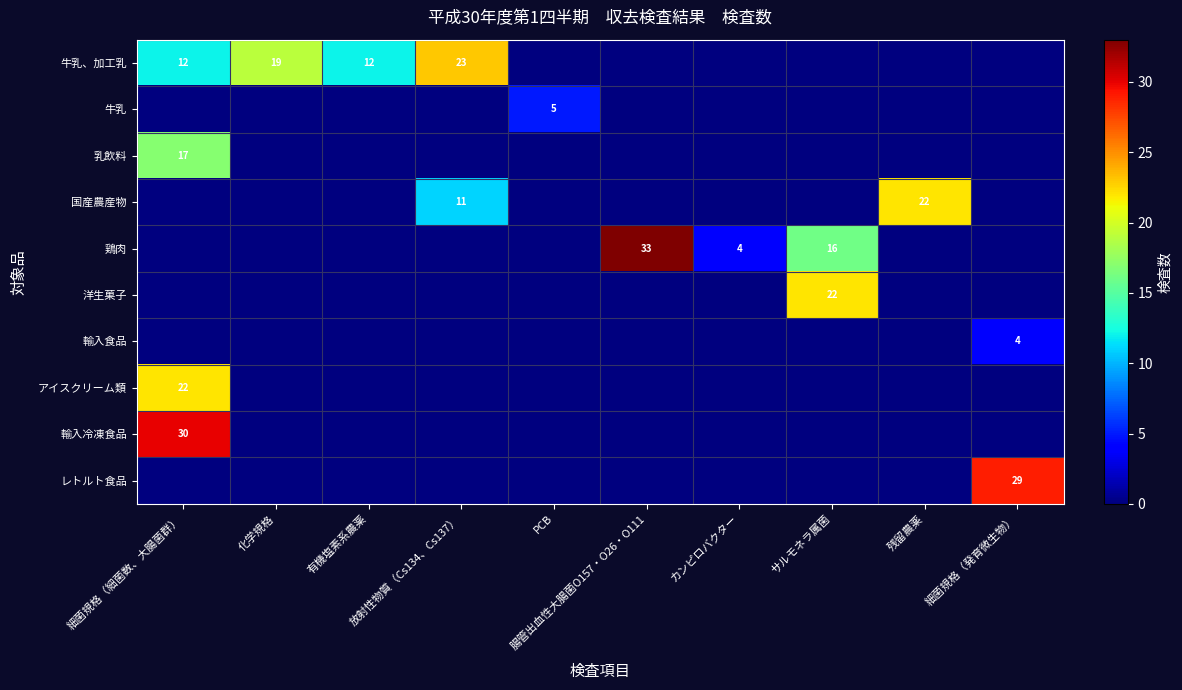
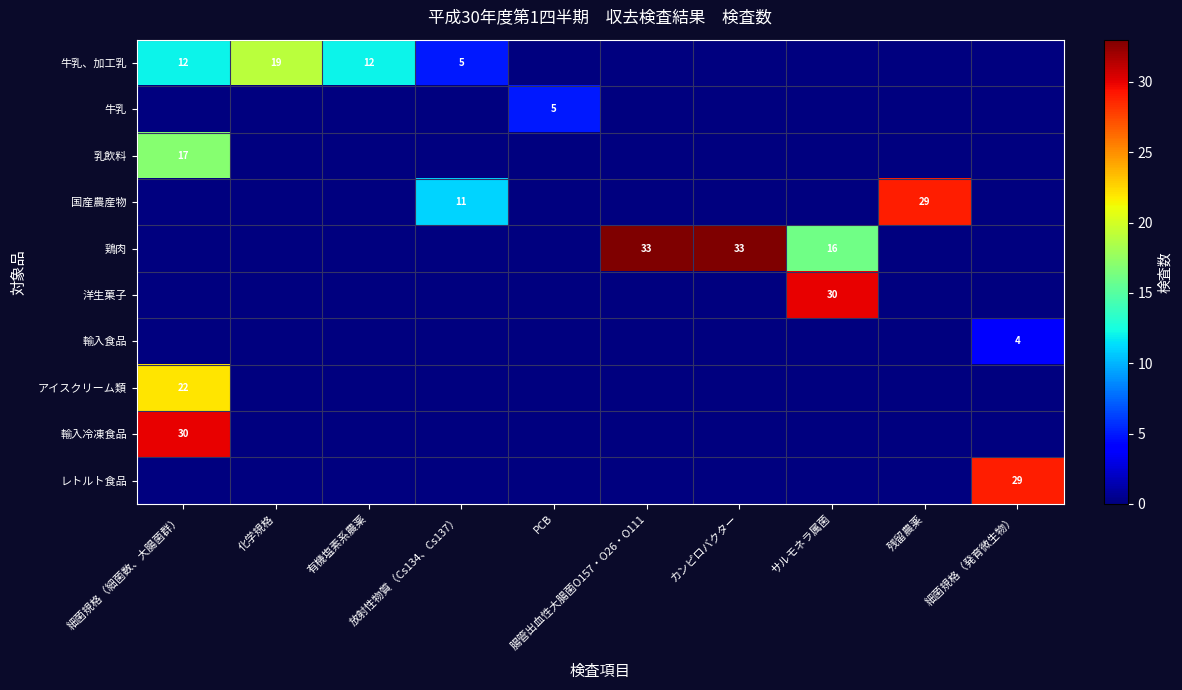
牛乳、加工乳, 放射性物質（Cs134、Cs137）: 23 -> 5
国産農産物, 残留農薬: 22 -> 29
鶏肉, カンピロバクター: 4 -> 33
洋生菓子, サルモネラ属菌: 22 -> 30
